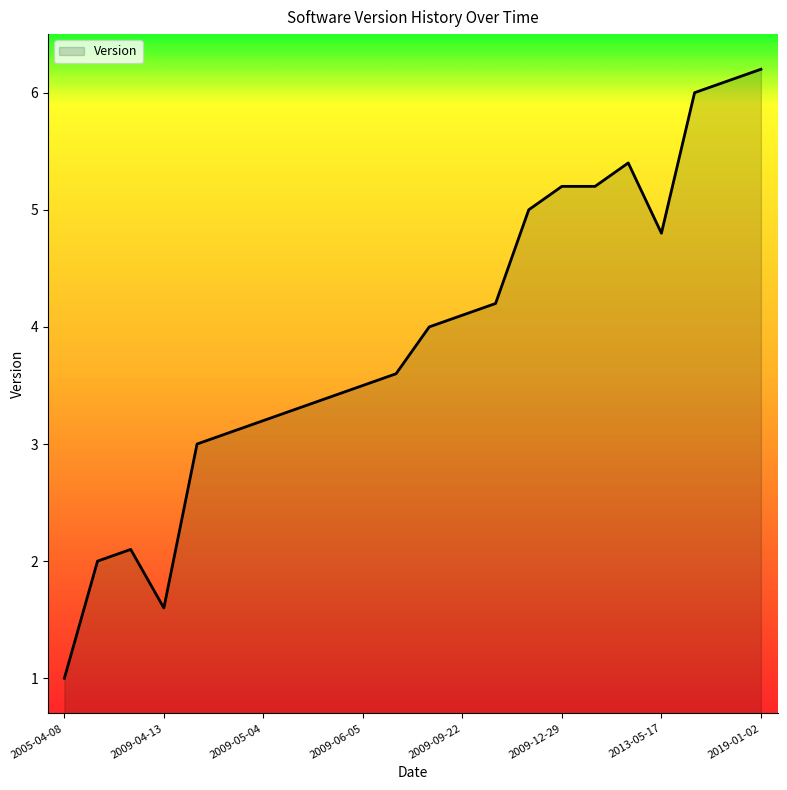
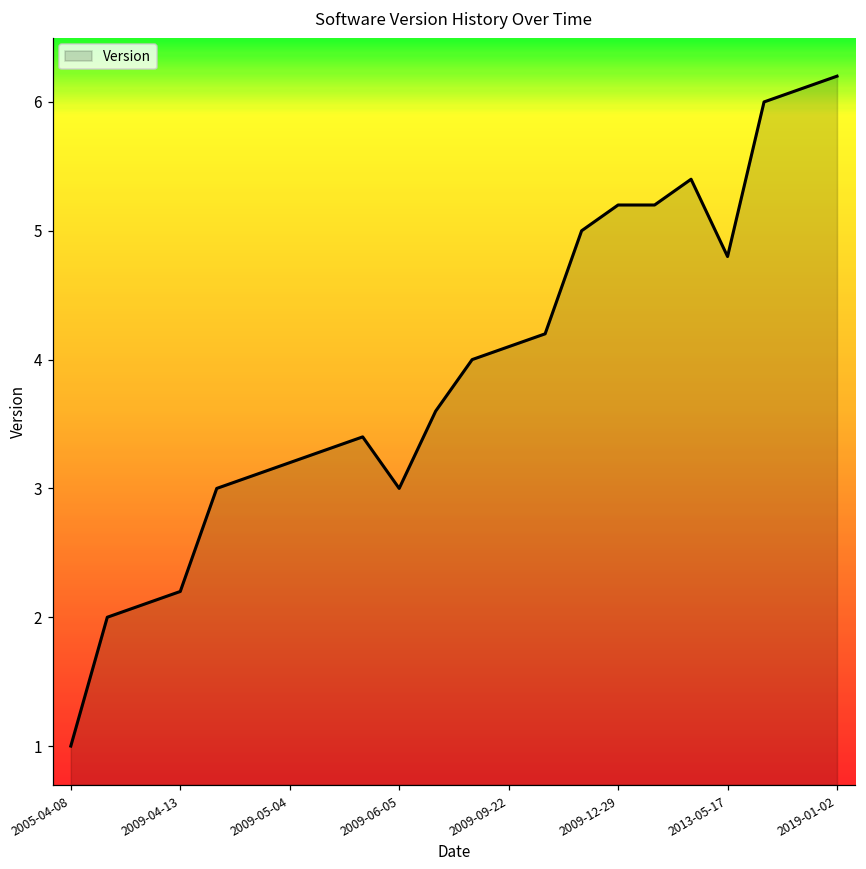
2009-04-13: 1.6 -> 2.2
2009-06-05: 3.5 -> 3.0
